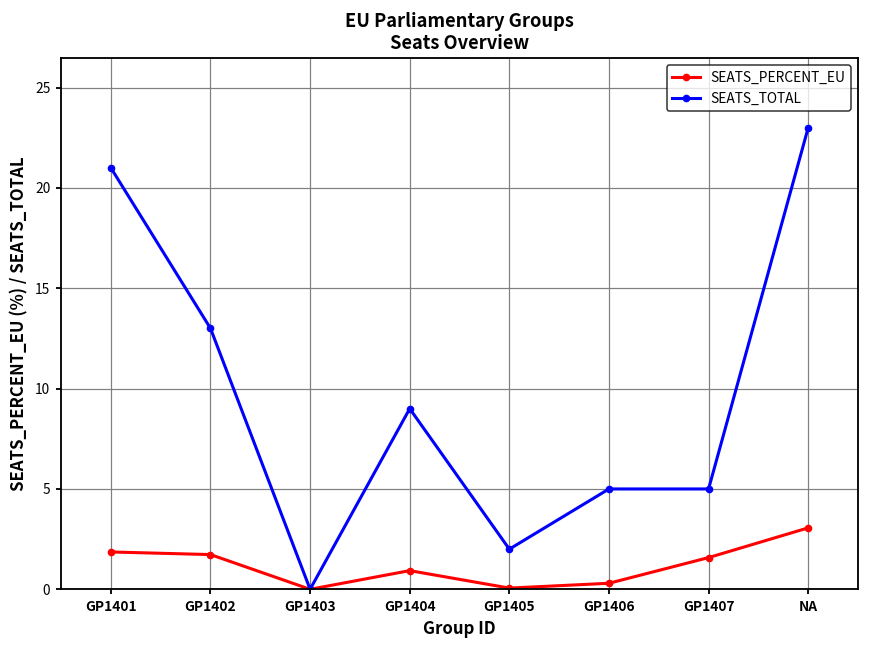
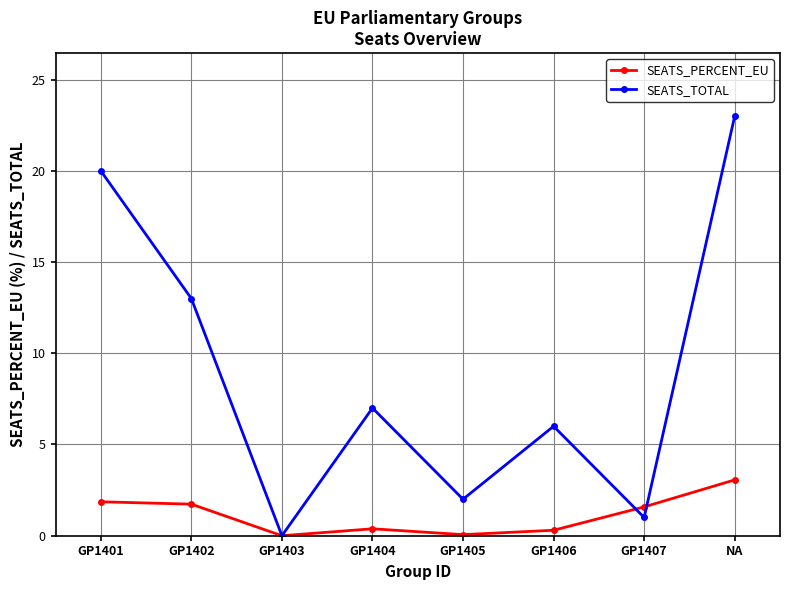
SEATS_TOTAL, GP1401: 21 -> 20
SEATS_PERCENT_EU, GP1404: 0.9 -> 0.4
SEATS_TOTAL, GP1404: 9 -> 7
SEATS_TOTAL, GP1406: 5 -> 6
SEATS_TOTAL, GP1407: 5 -> 1
